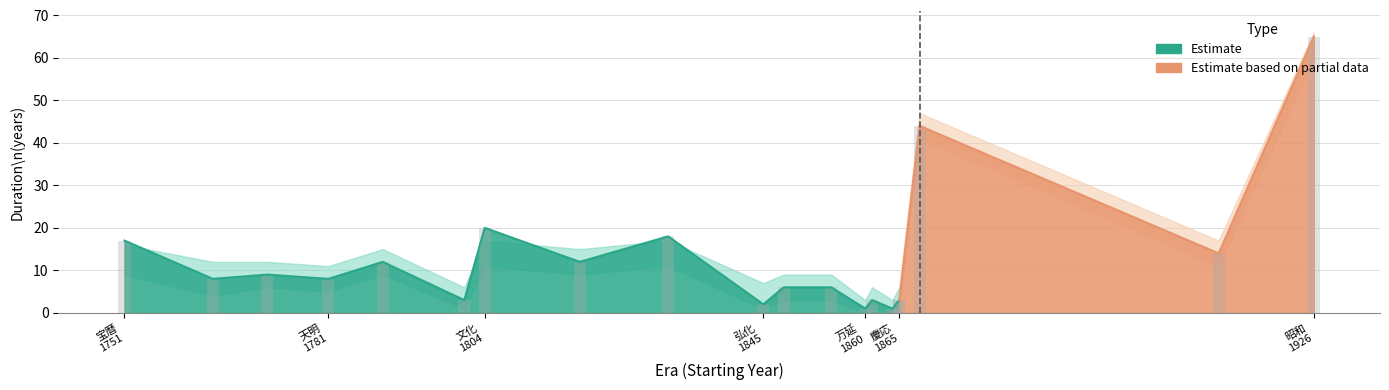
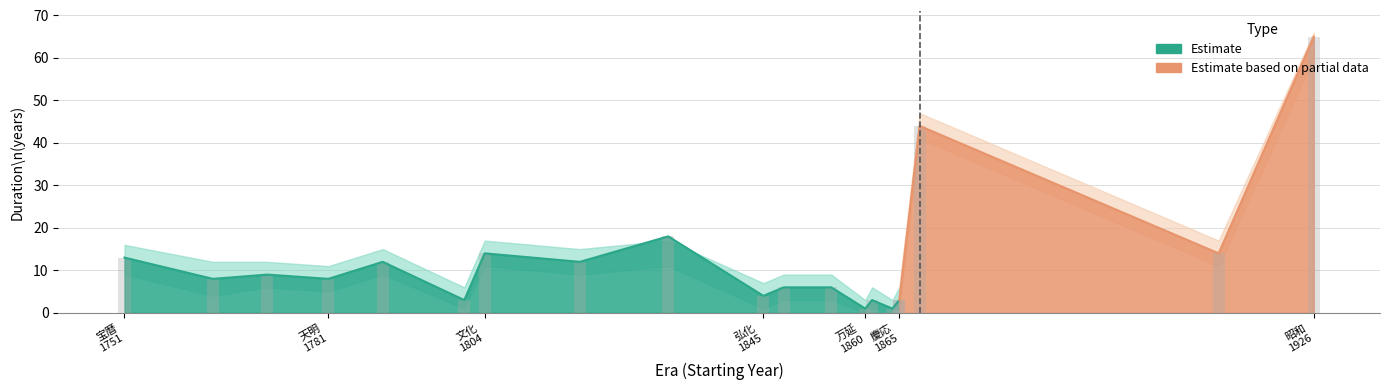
Estimate, 宝暦 1751: 17 -> 13
Estimate, 文化 1804: 20 -> 14
Estimate, 弘化 1845: 2 -> 4
